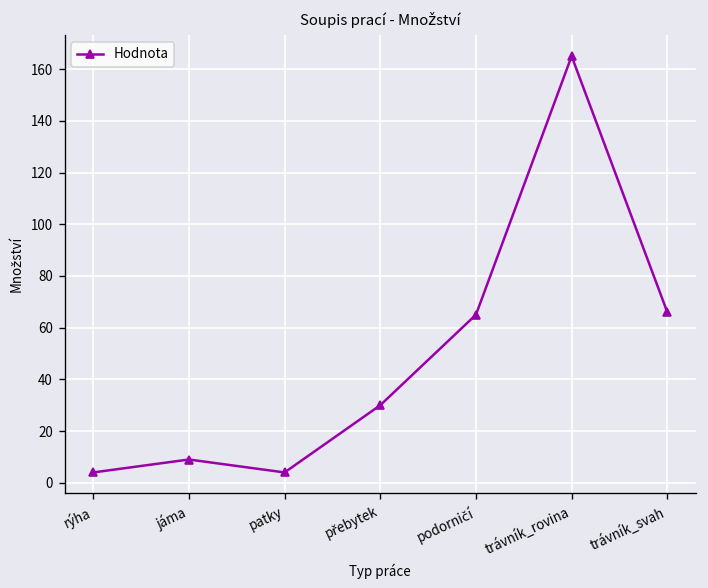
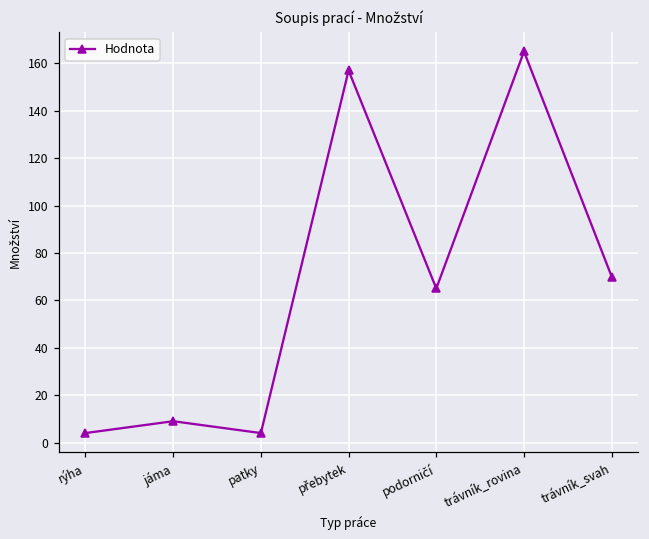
přebytek: 30 -> 157
trávník_svah: 66 -> 70
